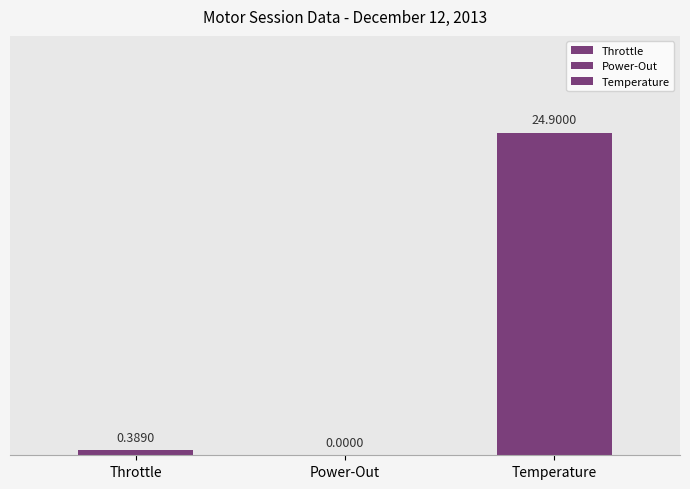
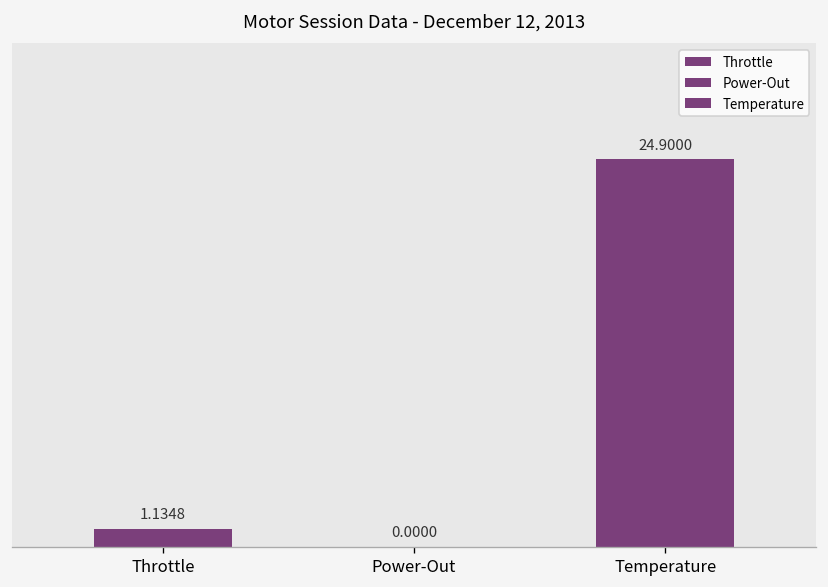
Throttle: 0.3890 -> 1.1348
